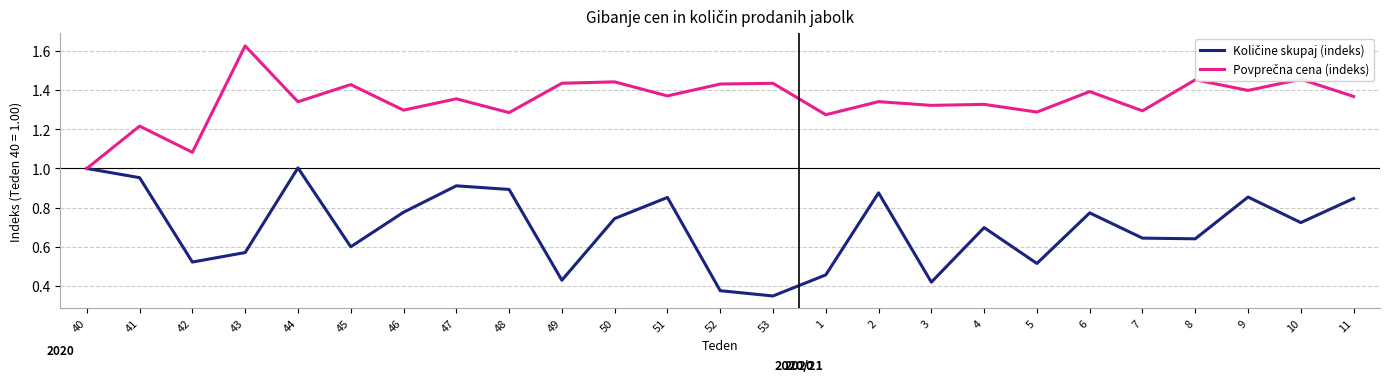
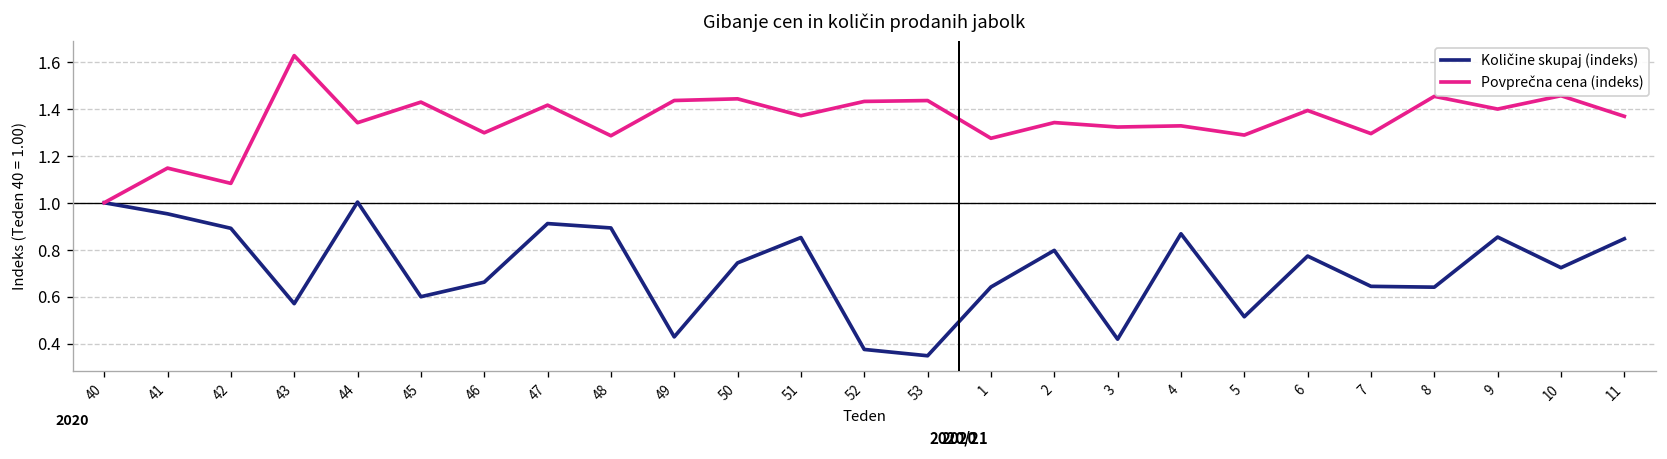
Povprečna cena (indeks), 41: 1.22 -> 1.15
Količine skupaj (indeks), 42: 0.52 -> 0.89
Količine skupaj (indeks), 46: 0.78 -> 0.66
Povprečna cena (indeks), 47: 1.36 -> 1.42
Količine skupaj (indeks), 1: 0.46 -> 0.64
Količine skupaj (indeks), 2: 0.88 -> 0.80
Količine skupaj (indeks), 4: 0.70 -> 0.87
